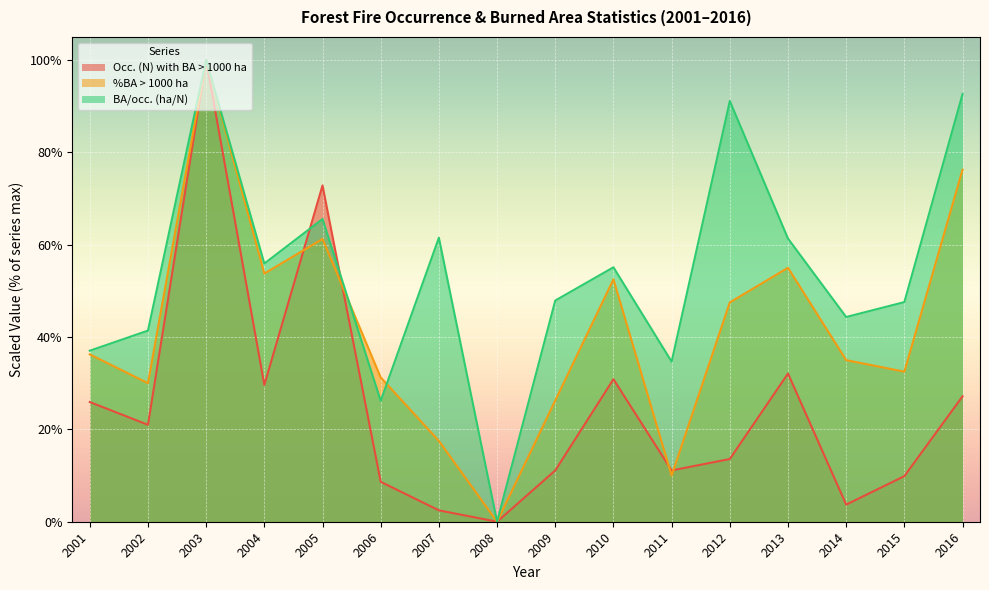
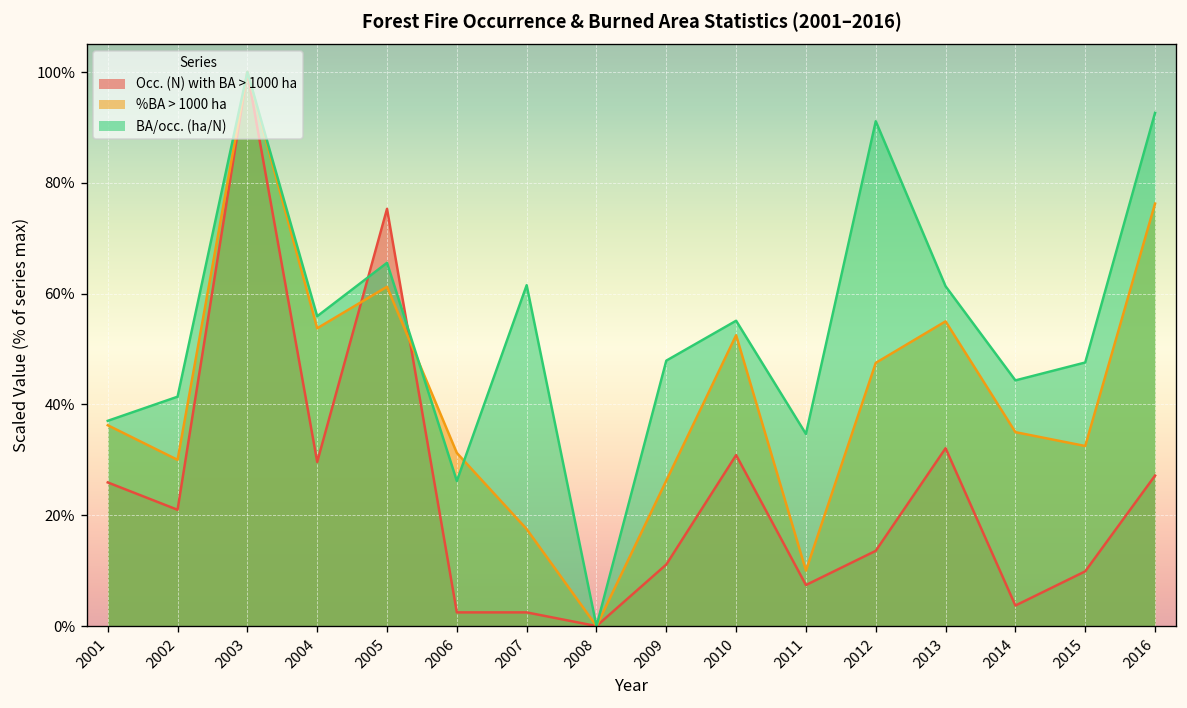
Occ. (N) with BA > 1000 ha, 2005: 73% -> 75%
Occ. (N) with BA > 1000 ha, 2006: 9% -> 2%
Occ. (N) with BA > 1000 ha, 2011: 11% -> 7%
